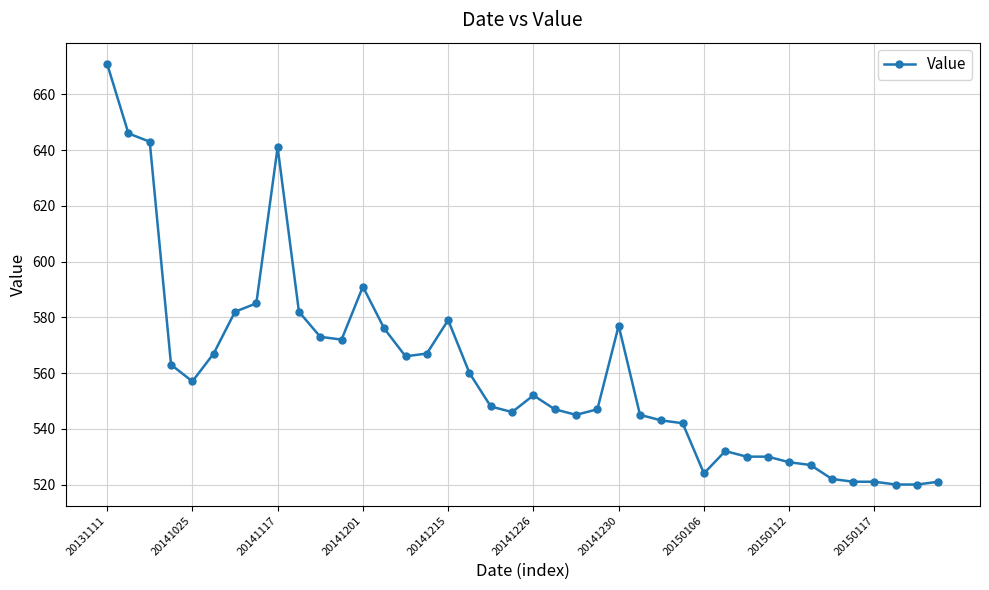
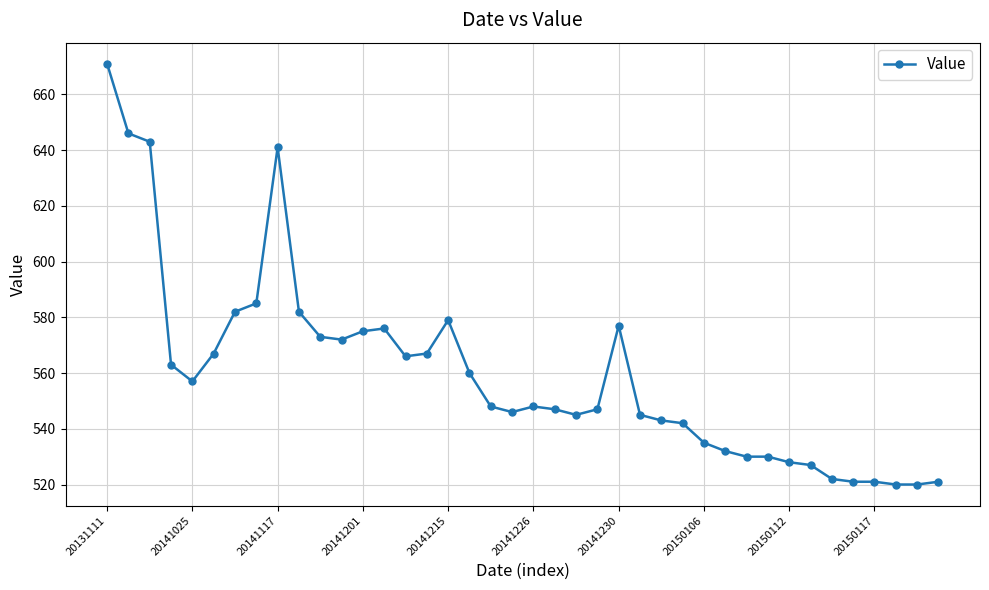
20141201: 591 -> 575
20141226: 552 -> 548
20150106: 524 -> 535
